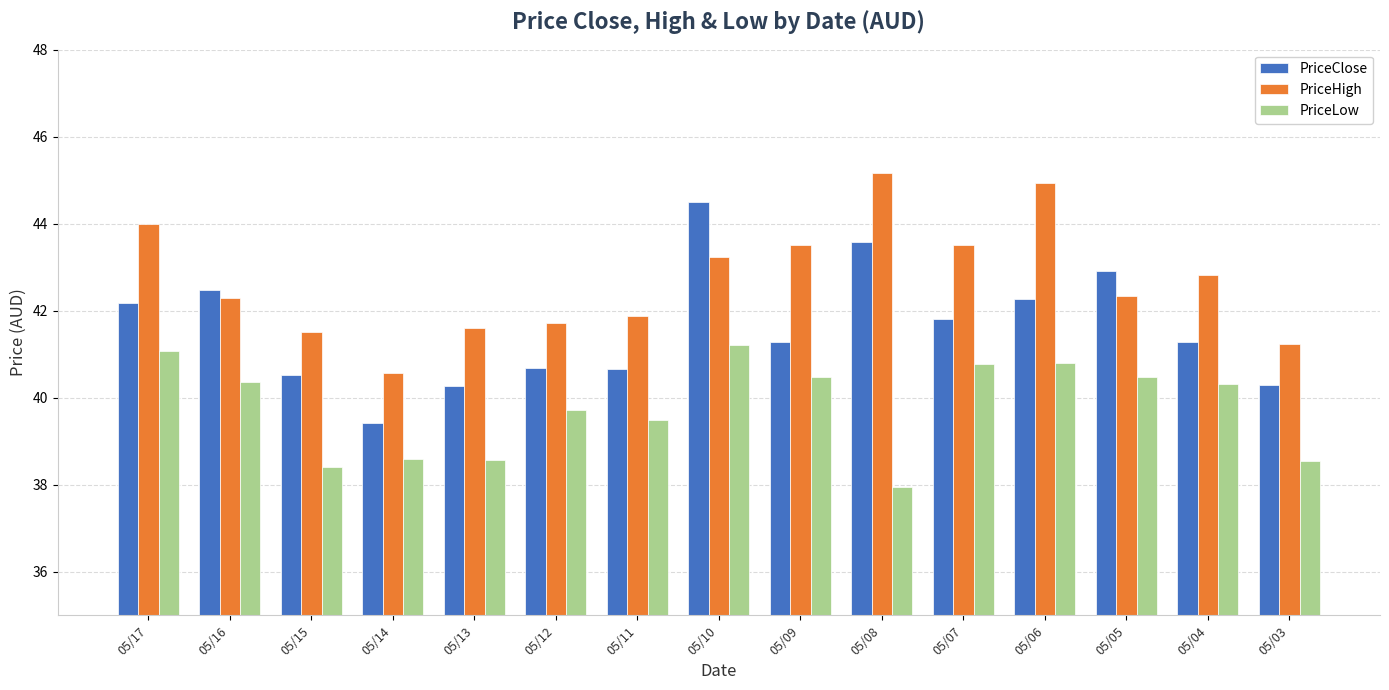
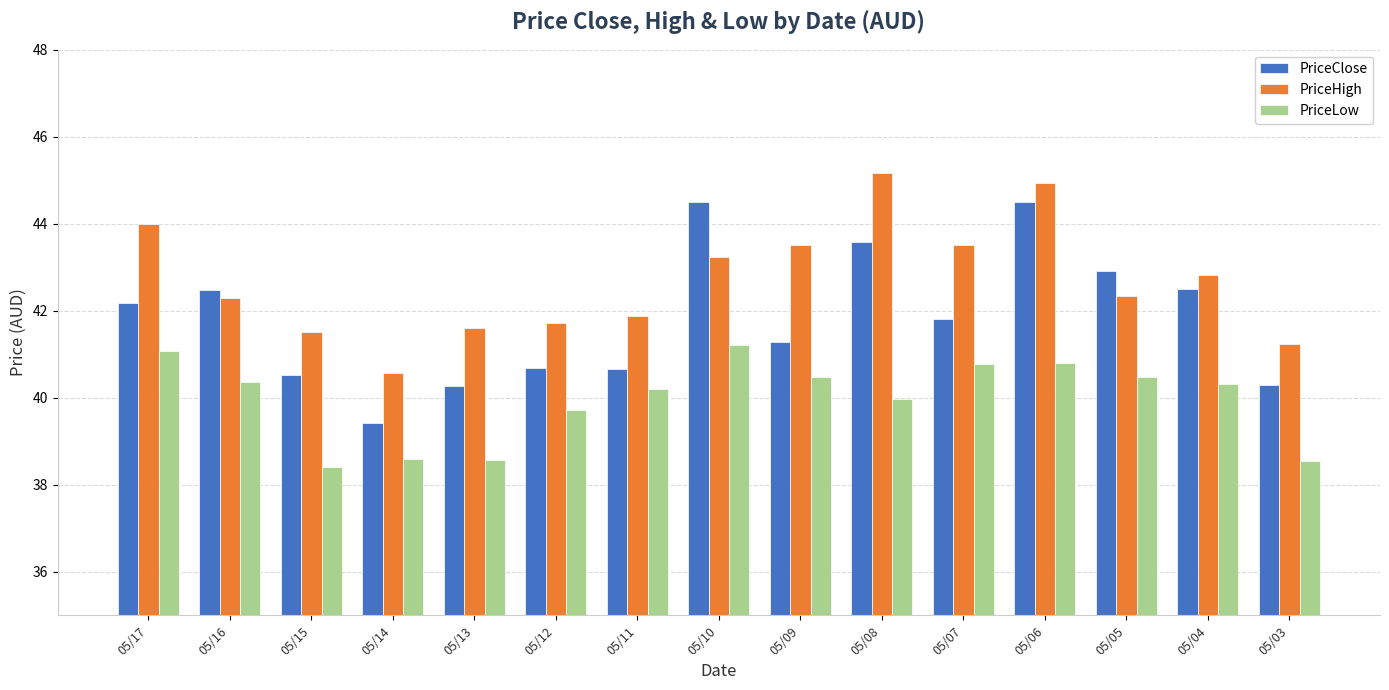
PriceLow, 05/11: 39.5 -> 40.2
PriceLow, 05/08: 37.9 -> 40.0
PriceClose, 05/06: 42.3 -> 44.5
PriceClose, 05/04: 41.3 -> 42.5
